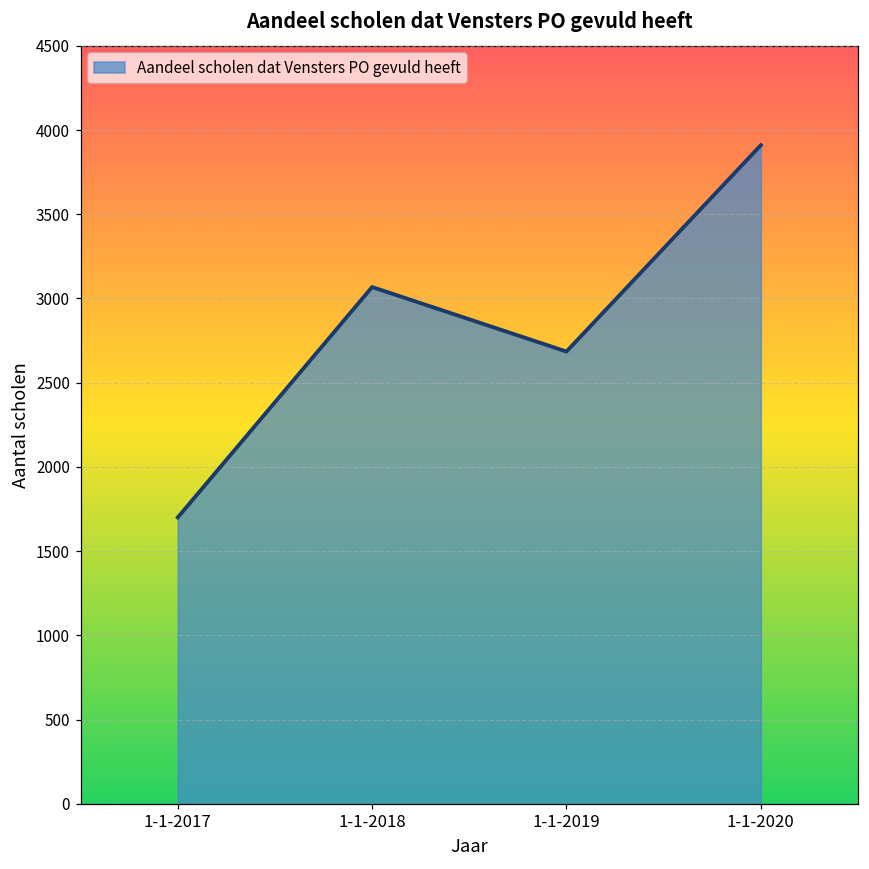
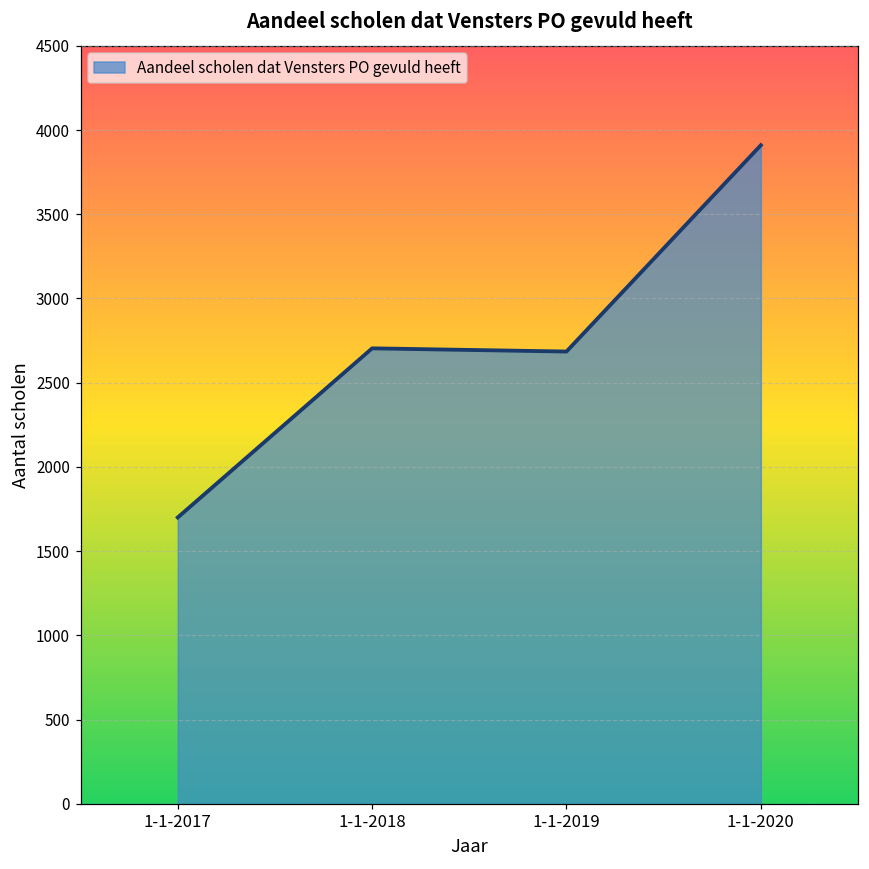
1-1-2018: 3070 -> 2700
